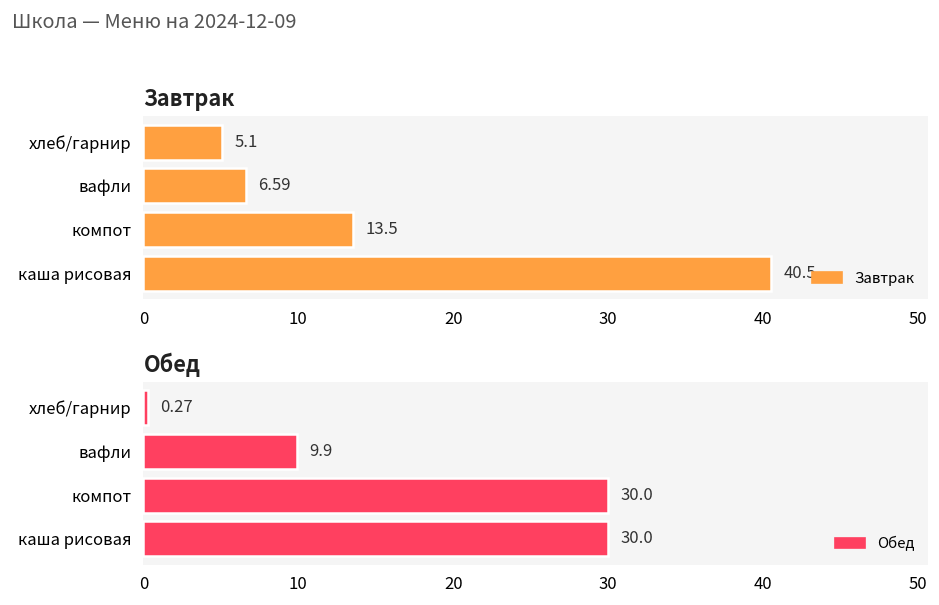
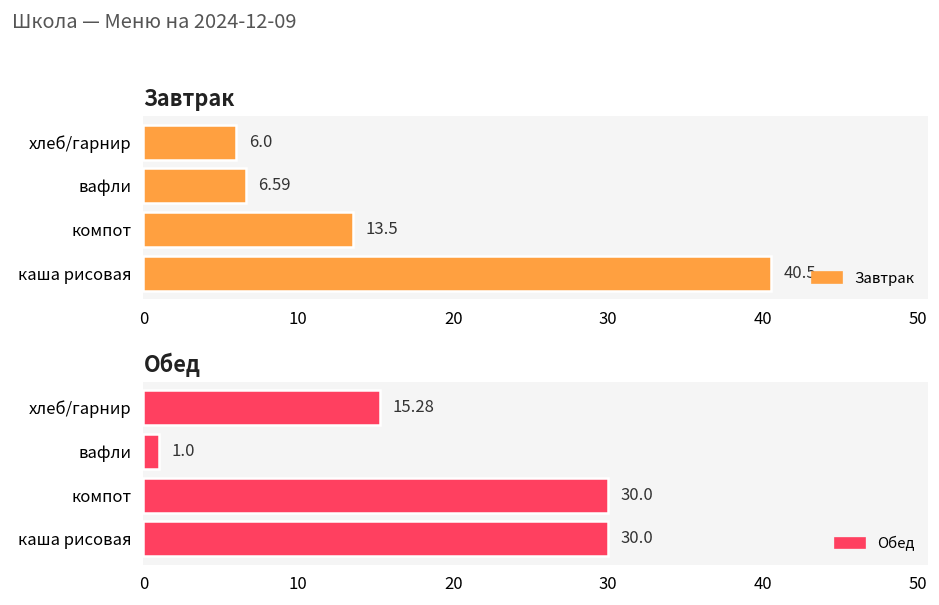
Завтрак, хлеб/гарнир: 5.1 -> 6.0
Обед, хлеб/гарнир: 0.27 -> 15.28
Обед, вафли: 9.9 -> 1.0
